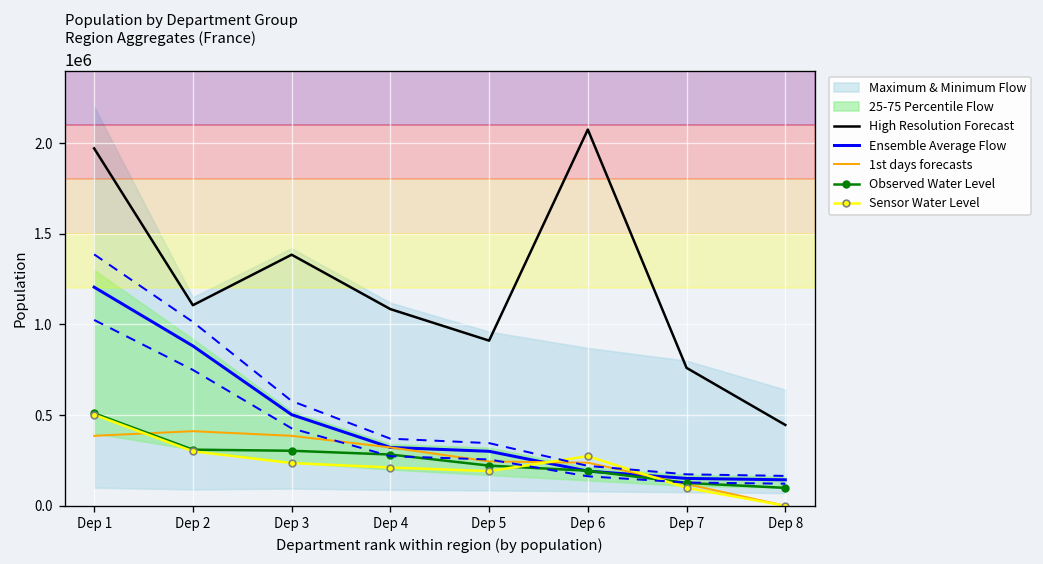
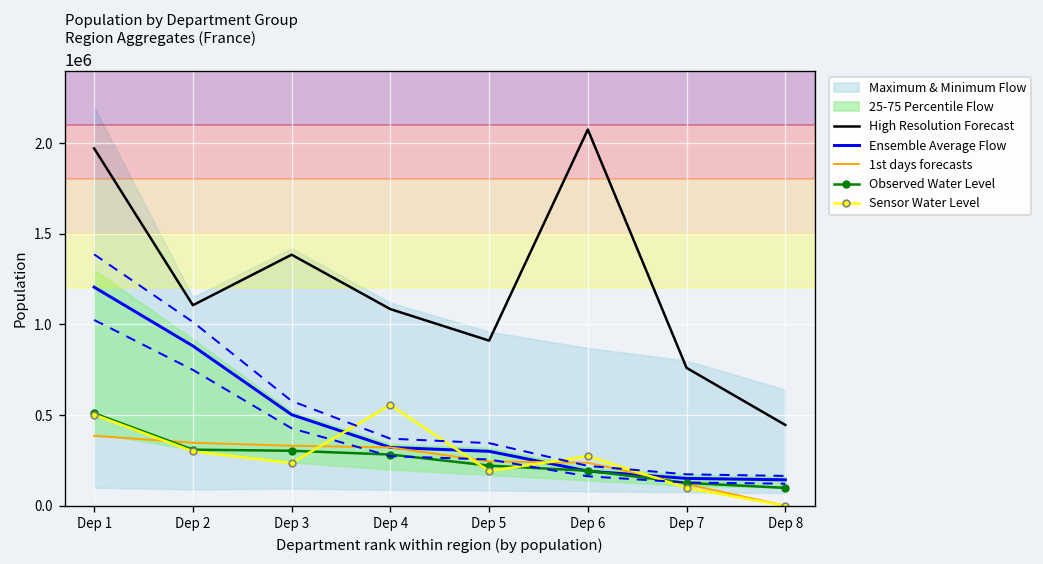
1st days forecasts, Dep 2: 410000 -> 350000
1st days forecasts, Dep 3: 390000 -> 330000
Sensor Water Level, Dep 4: 210000 -> 560000
